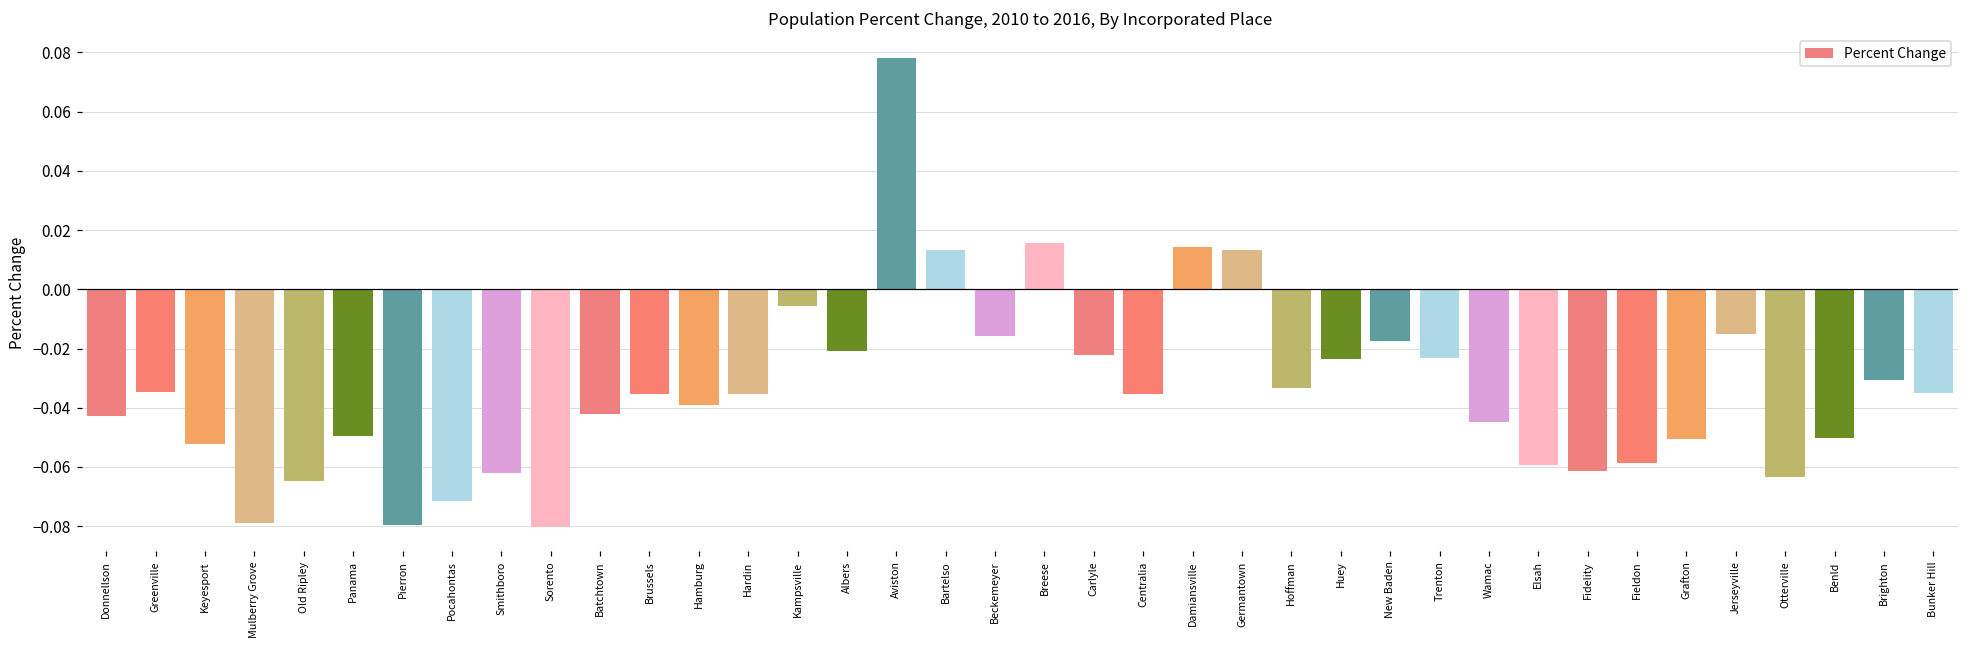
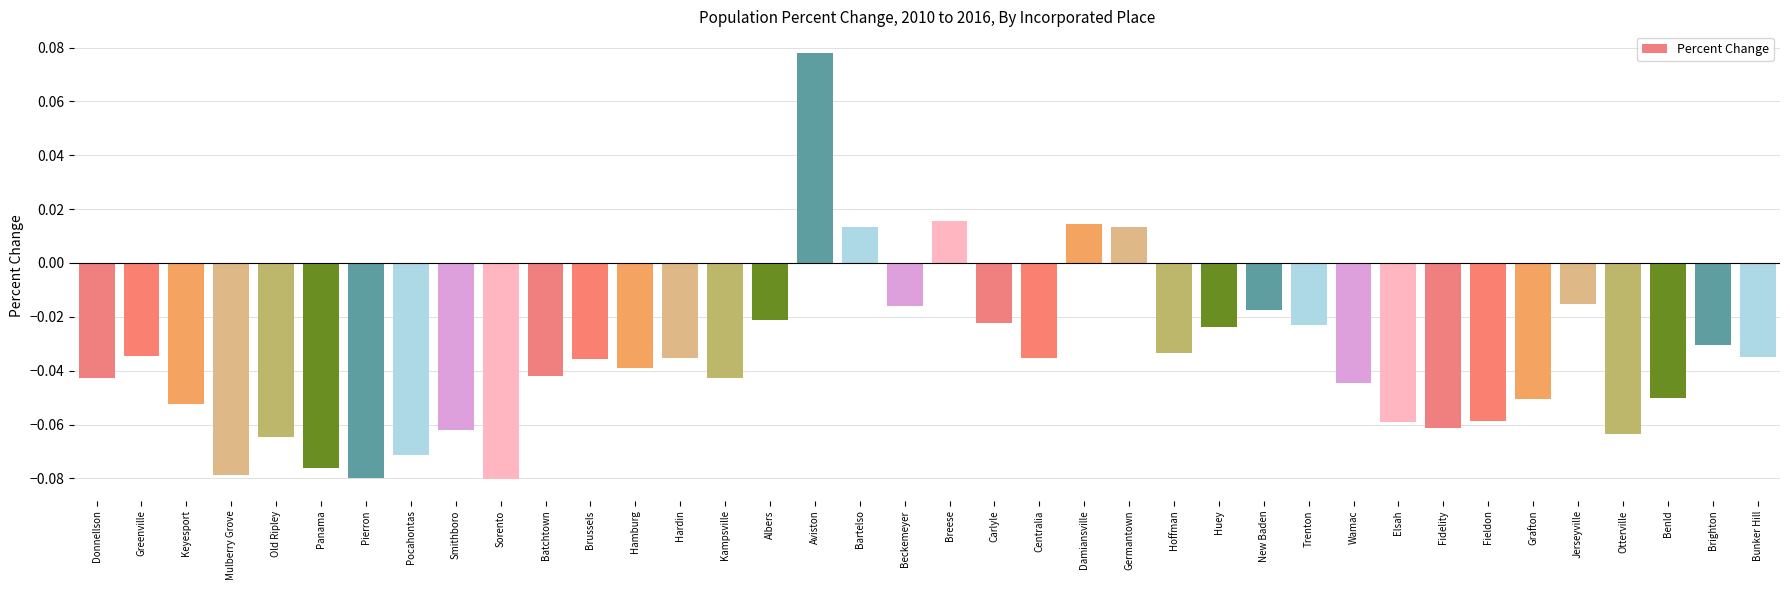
Panama: -0.050 -> -0.076
Kampsville: -0.006 -> -0.043
